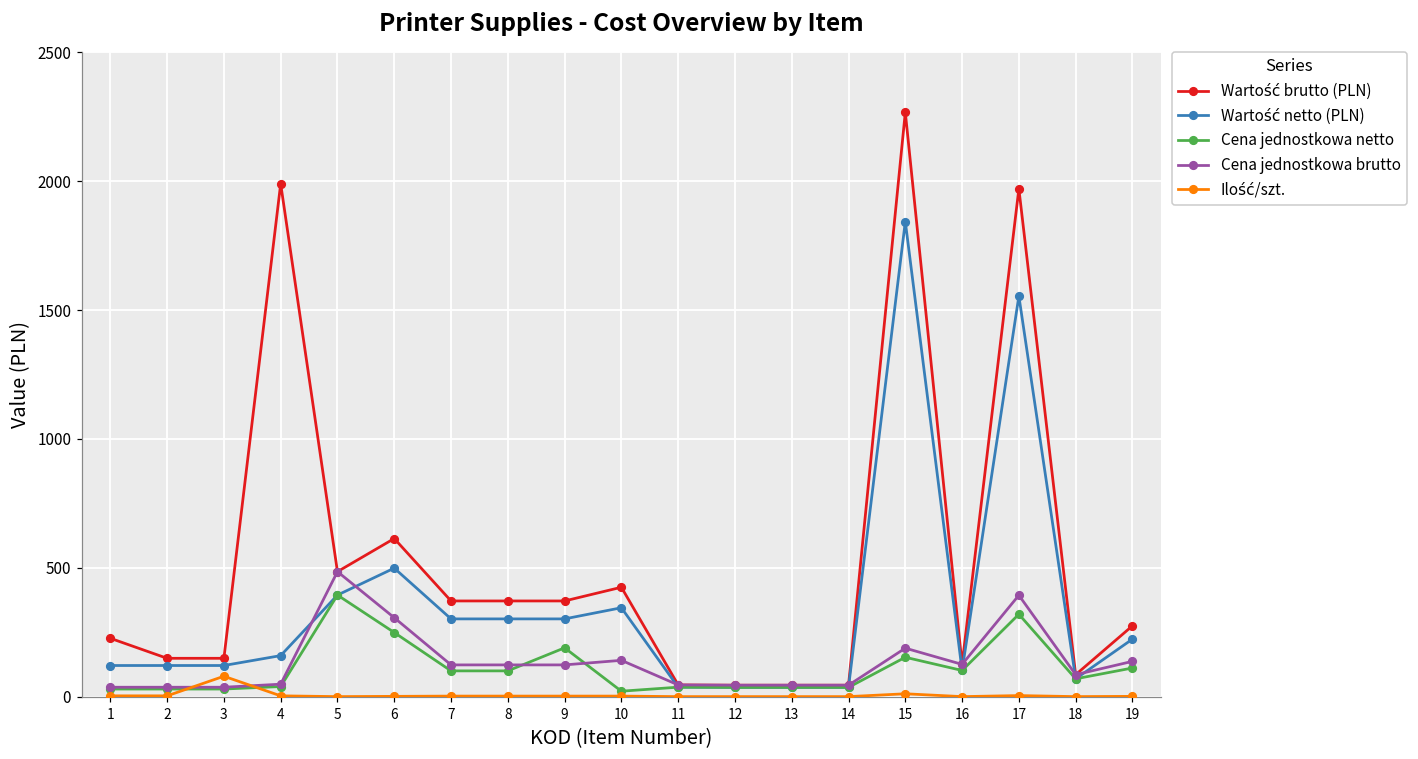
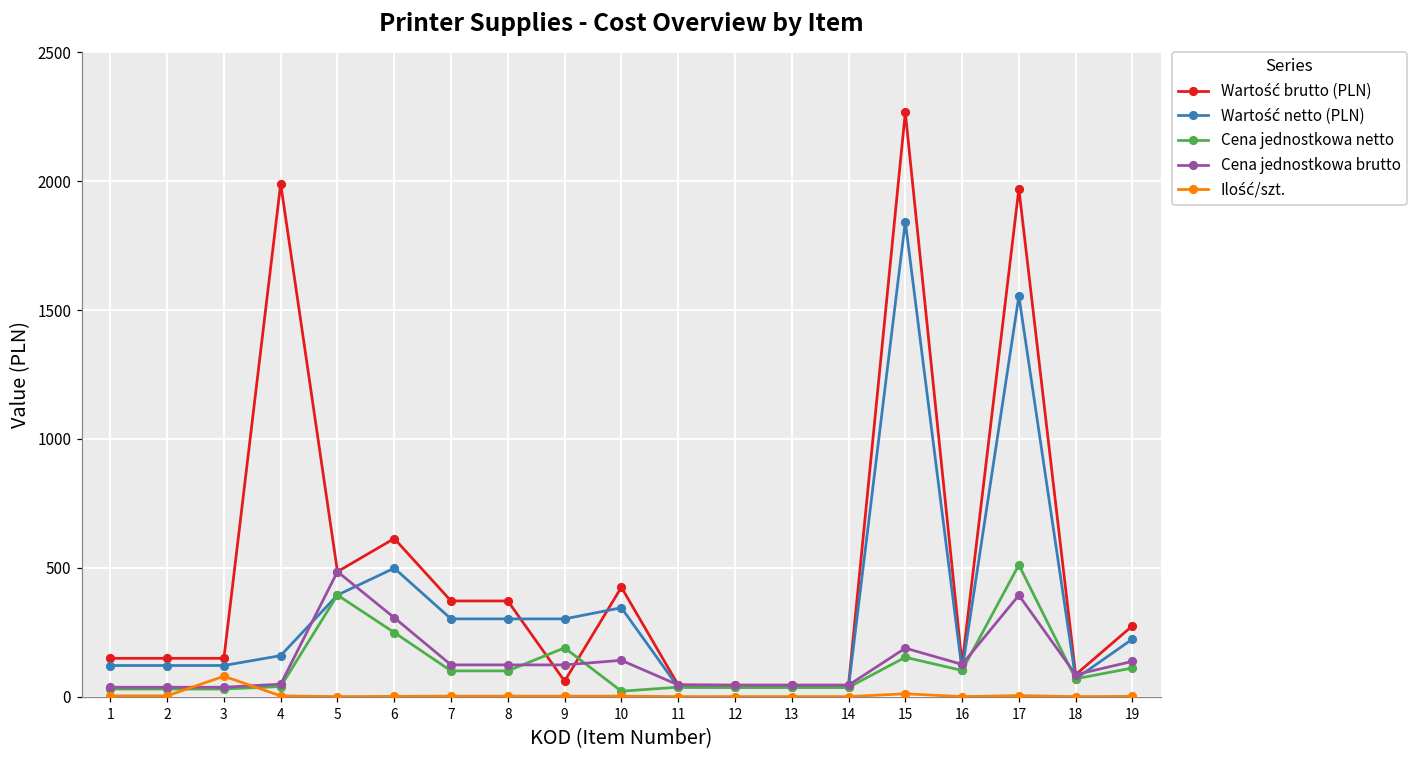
Wartość brutto (PLN), 1: 230 -> 150
Wartość brutto (PLN), 9: 370 -> 60
Cena jednostkowa netto, 17: 320 -> 510
